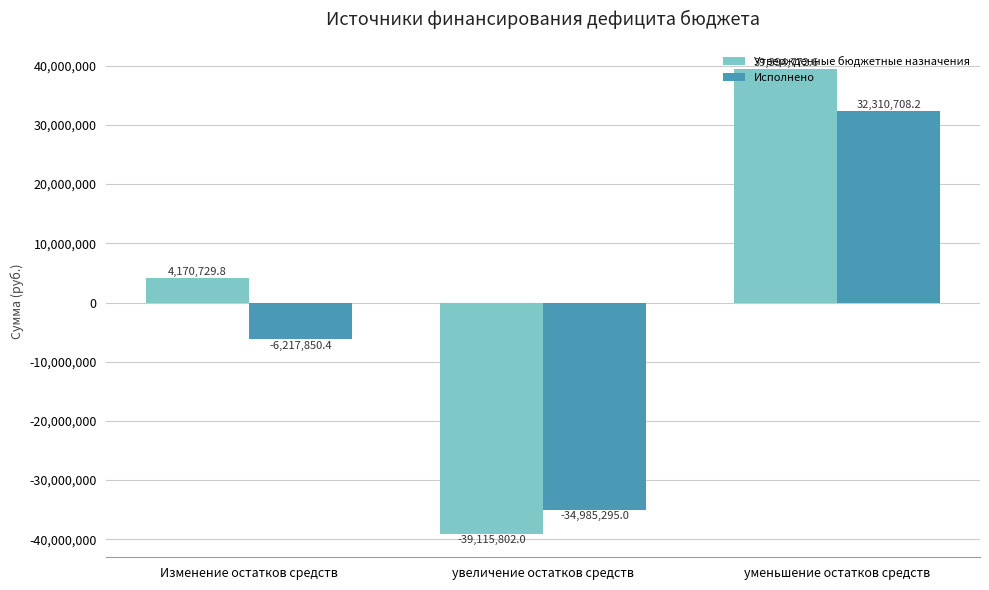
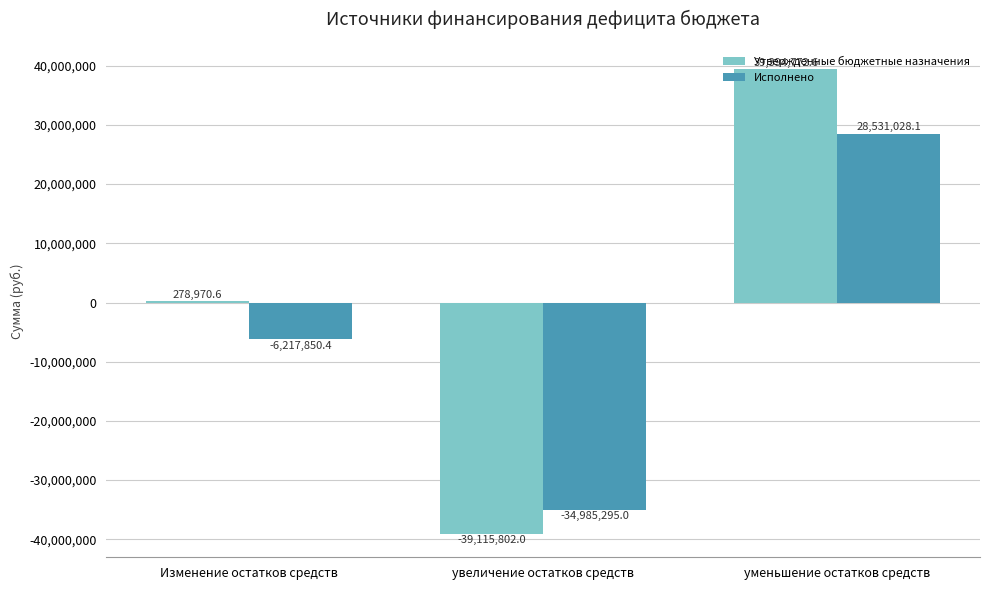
Утвержденные бюджетные назначения, Изменение остатков средств: 4,170,729.8 -> 278,970.6
Исполнено, уменьшение остатков средств: 32,310,708.2 -> 28,531,028.1
